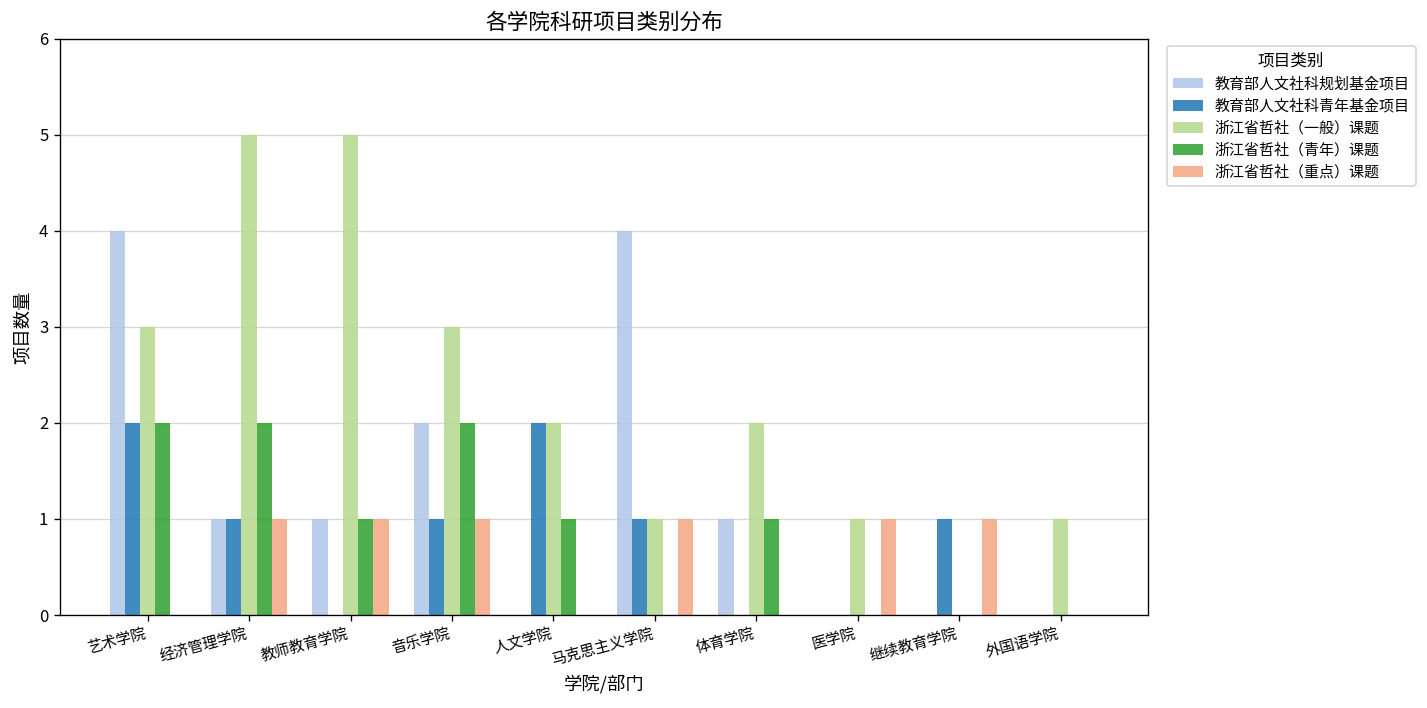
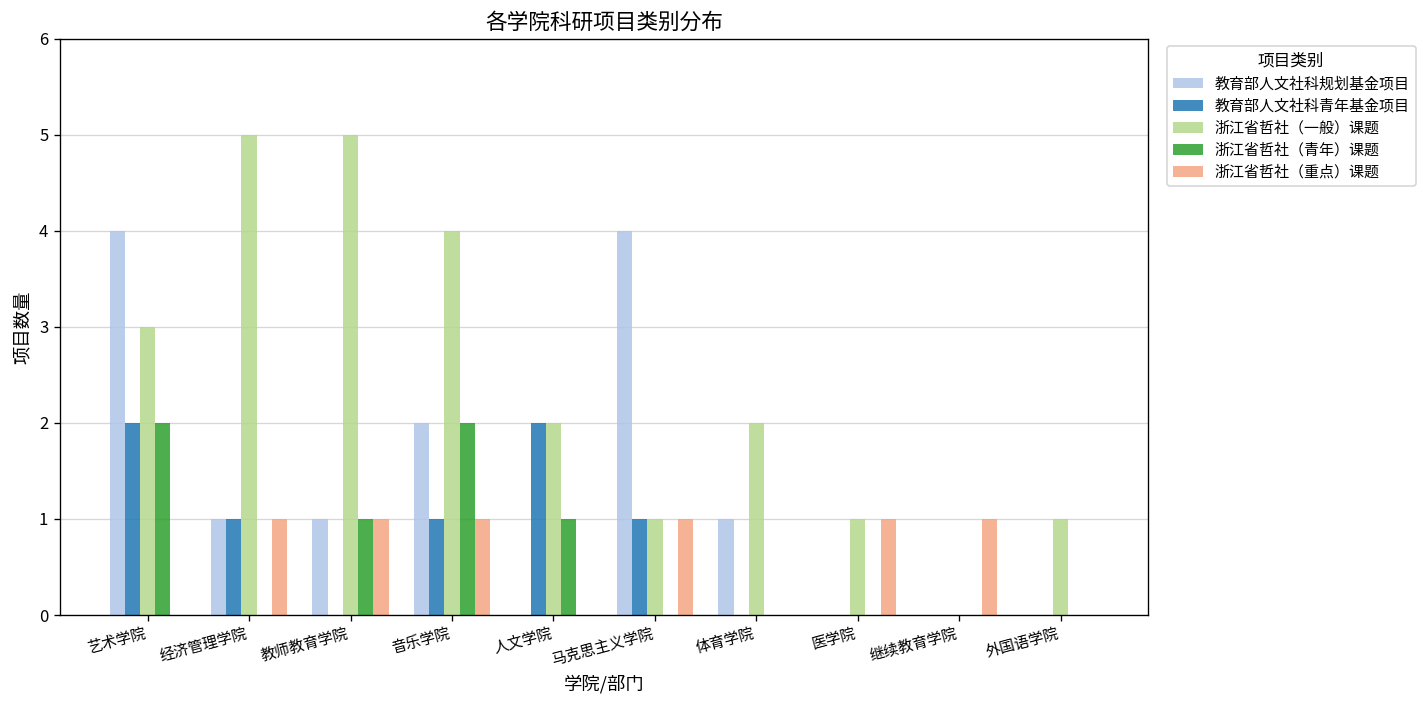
浙江省哲社（青年）课题, 经济管理学院: 2 -> 0
浙江省哲社（一般）课题, 音乐学院: 3 -> 4
浙江省哲社（青年）课题, 体育学院: 1 -> 0
教育部人文社科青年基金项目, 继续教育学院: 1 -> 0
